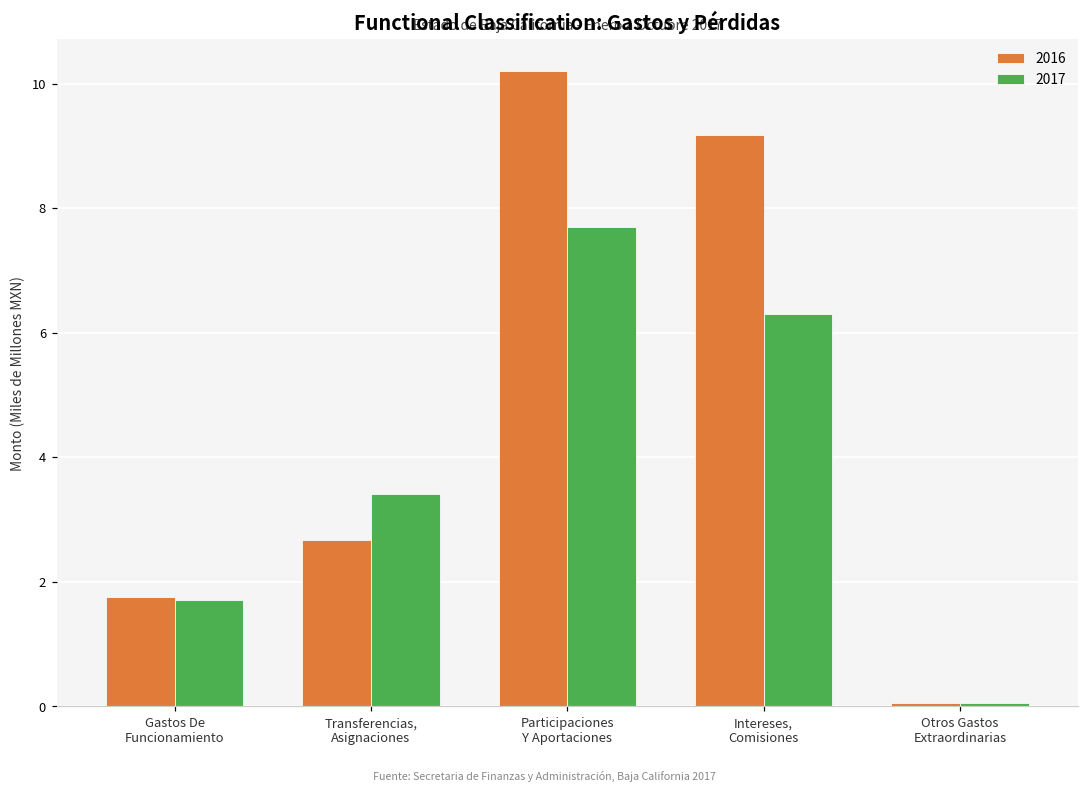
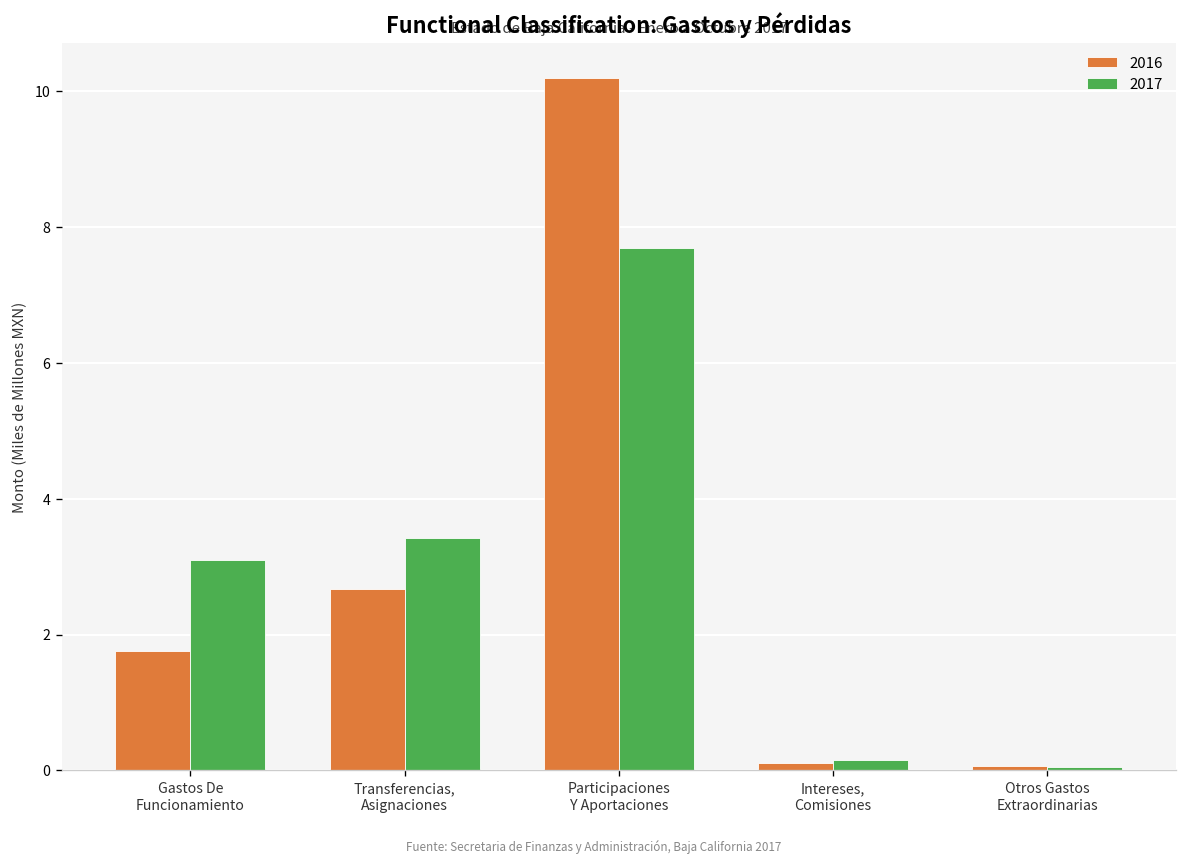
2017, Gastos De Funcionamiento: 1.7 -> 3.1
2016, Intereses, Comisiones: 9.2 -> 0.1
2017, Intereses, Comisiones: 6.3 -> 0.1
